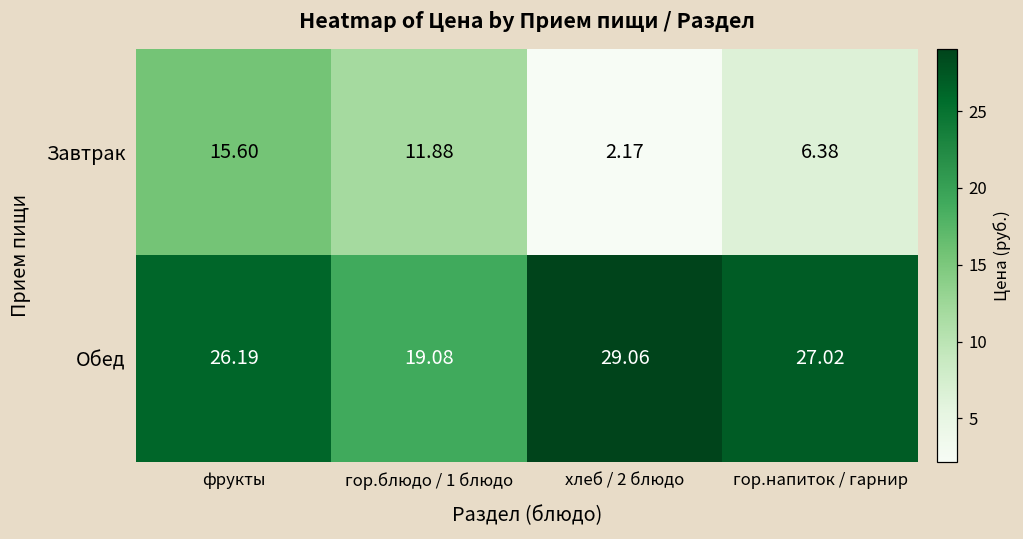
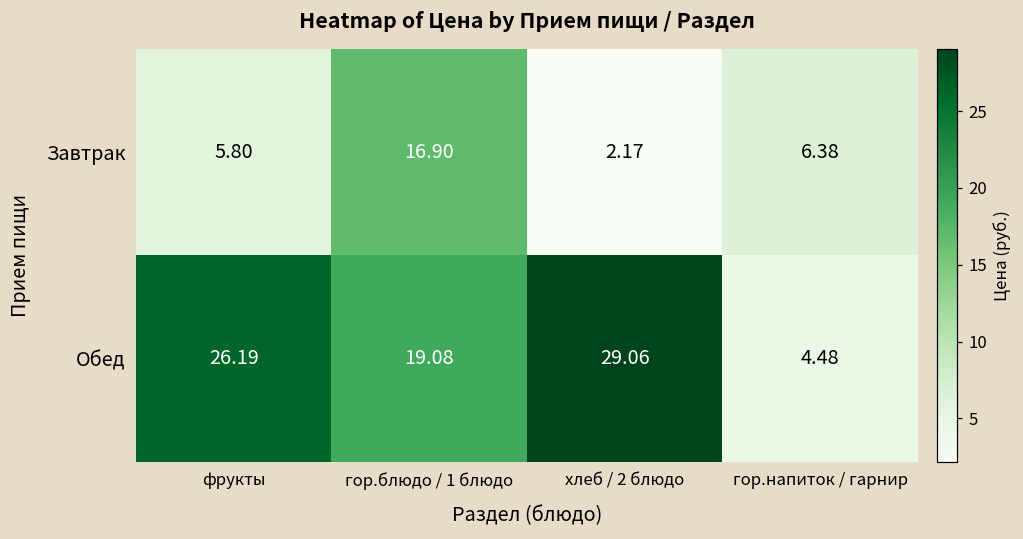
Завтрак, фрукты: 15.60 -> 5.80
Завтрак, гор.блюдо / 1 блюдо: 11.88 -> 16.90
Обед, гор.напиток / гарнир: 27.02 -> 4.48
